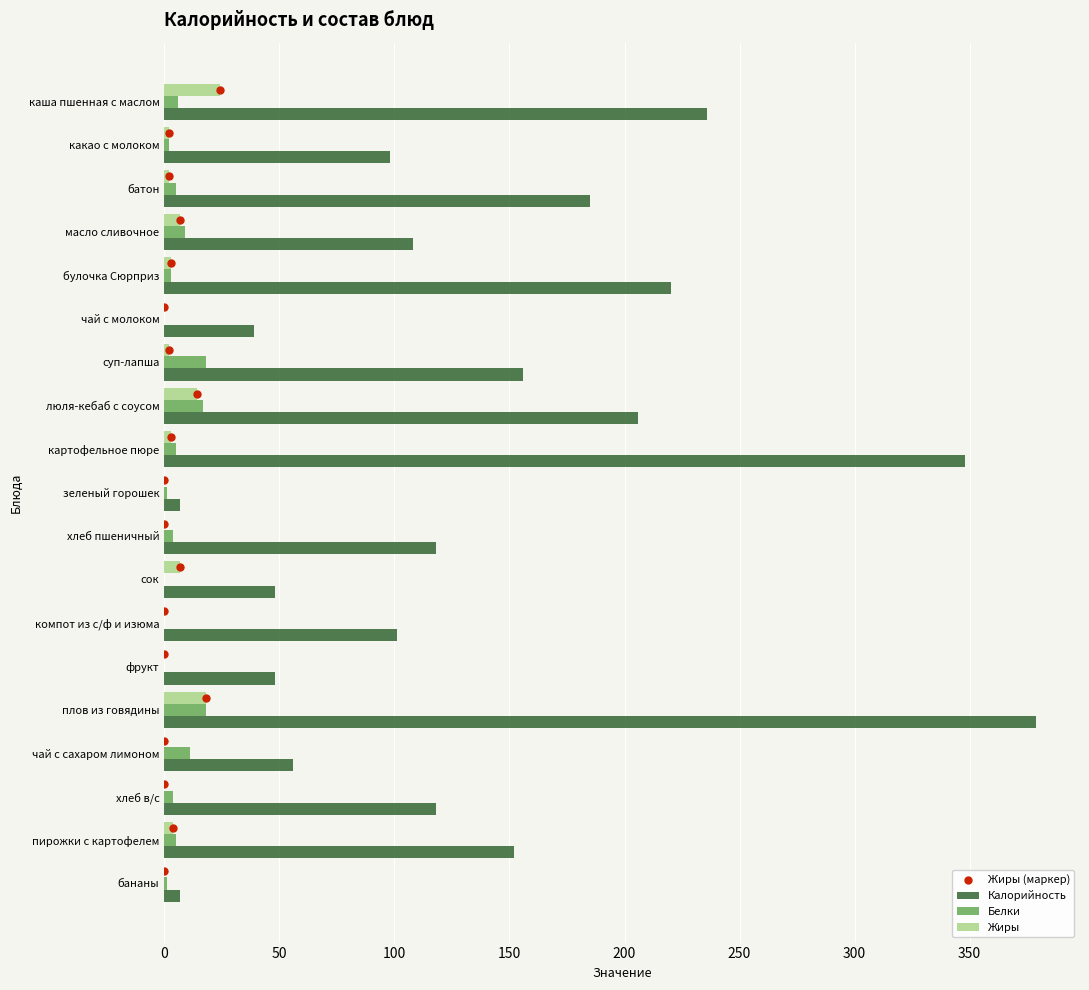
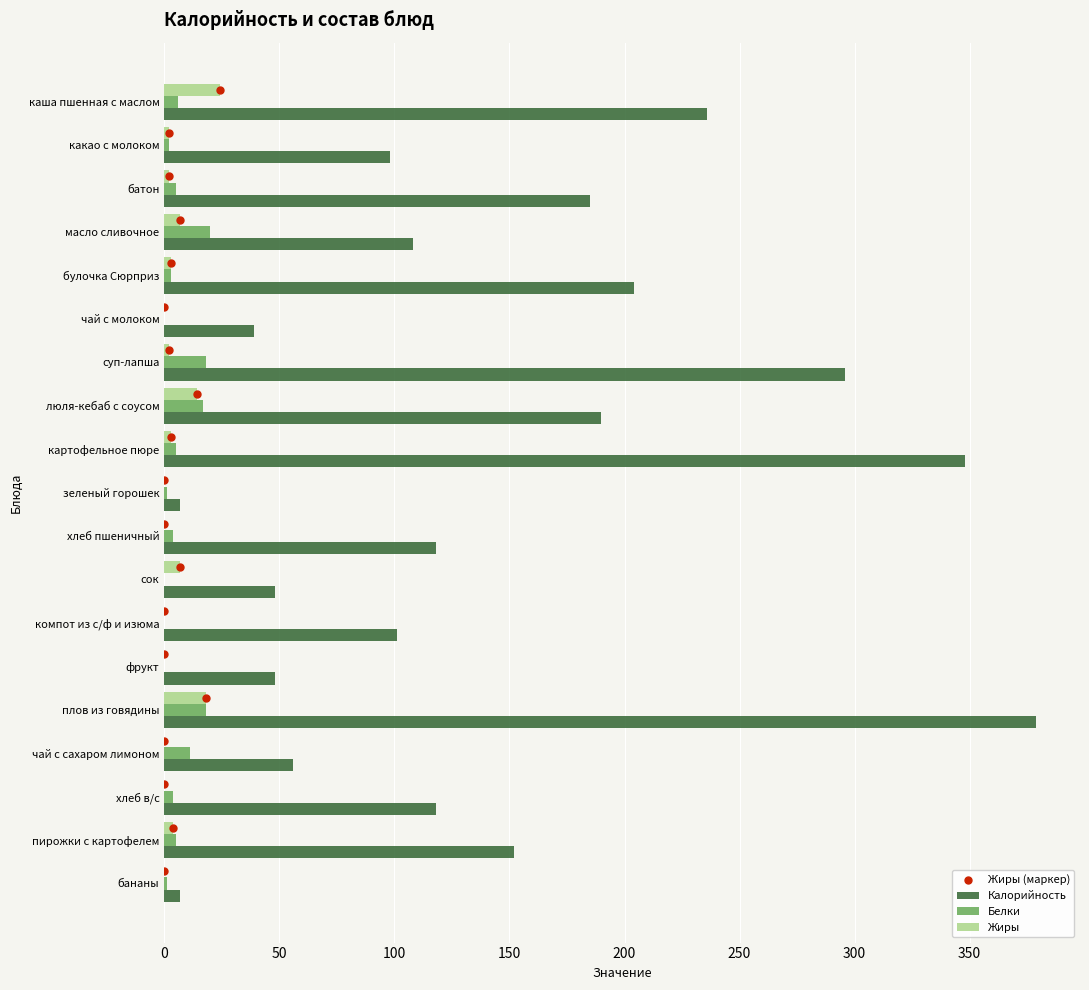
Белки, масло сливочное: 9 -> 20
Калорийность, булочка Сюрприз: 220 -> 204
Калорийность, суп-лапша: 156 -> 296
Калорийность, люля-кебаб с соусом: 206 -> 190
